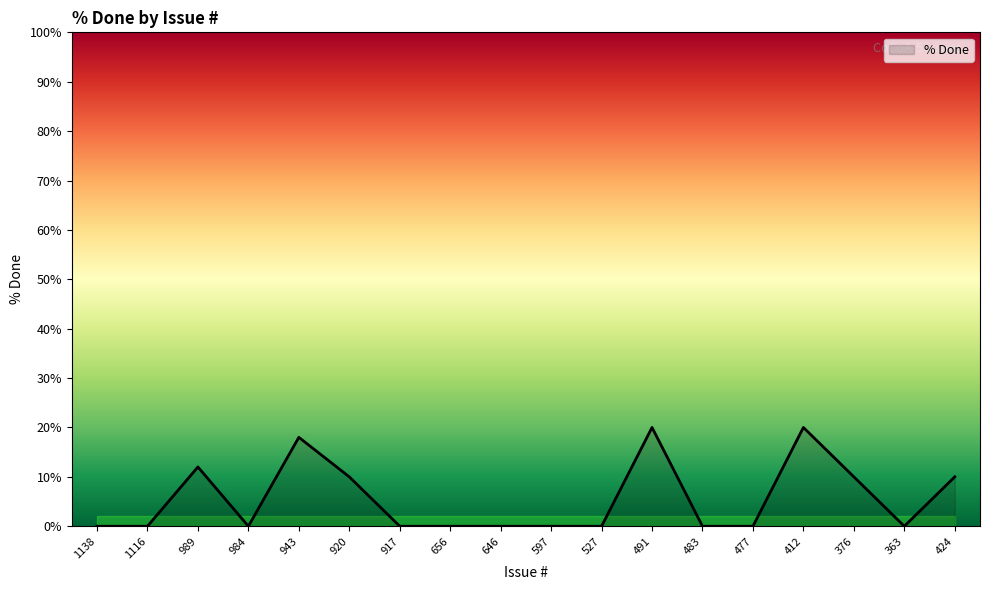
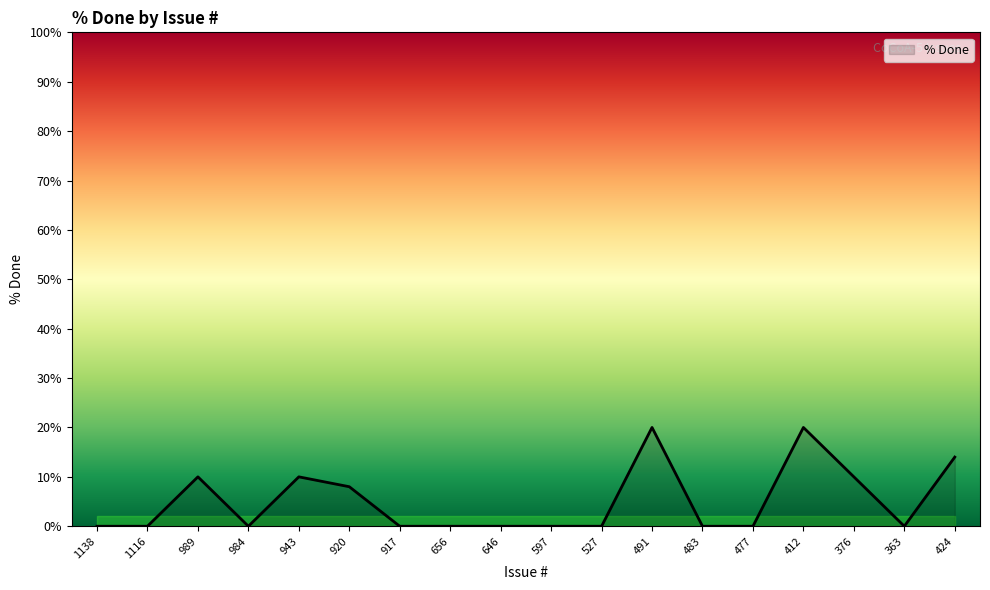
% Done, 989: 12% -> 10%
% Done, 943: 18% -> 10%
% Done, 920: 10% -> 8%
% Done, 424: 10% -> 14%
